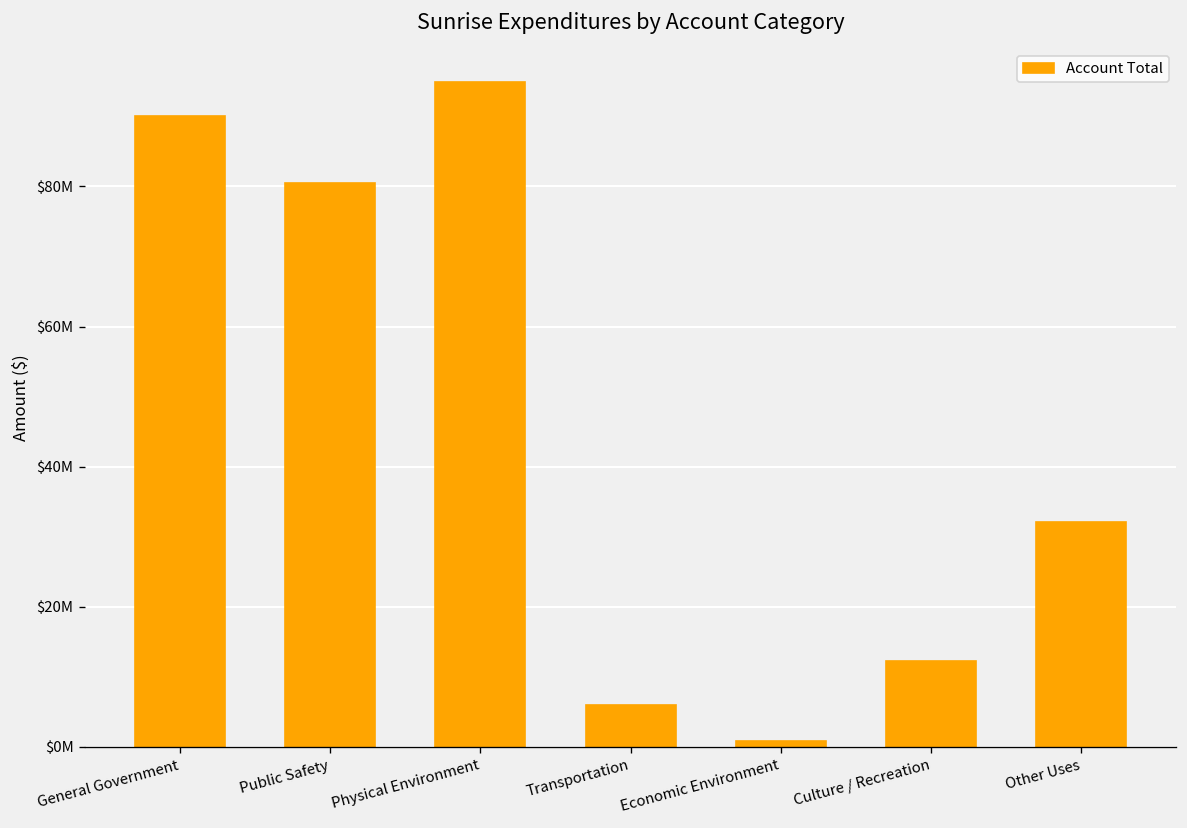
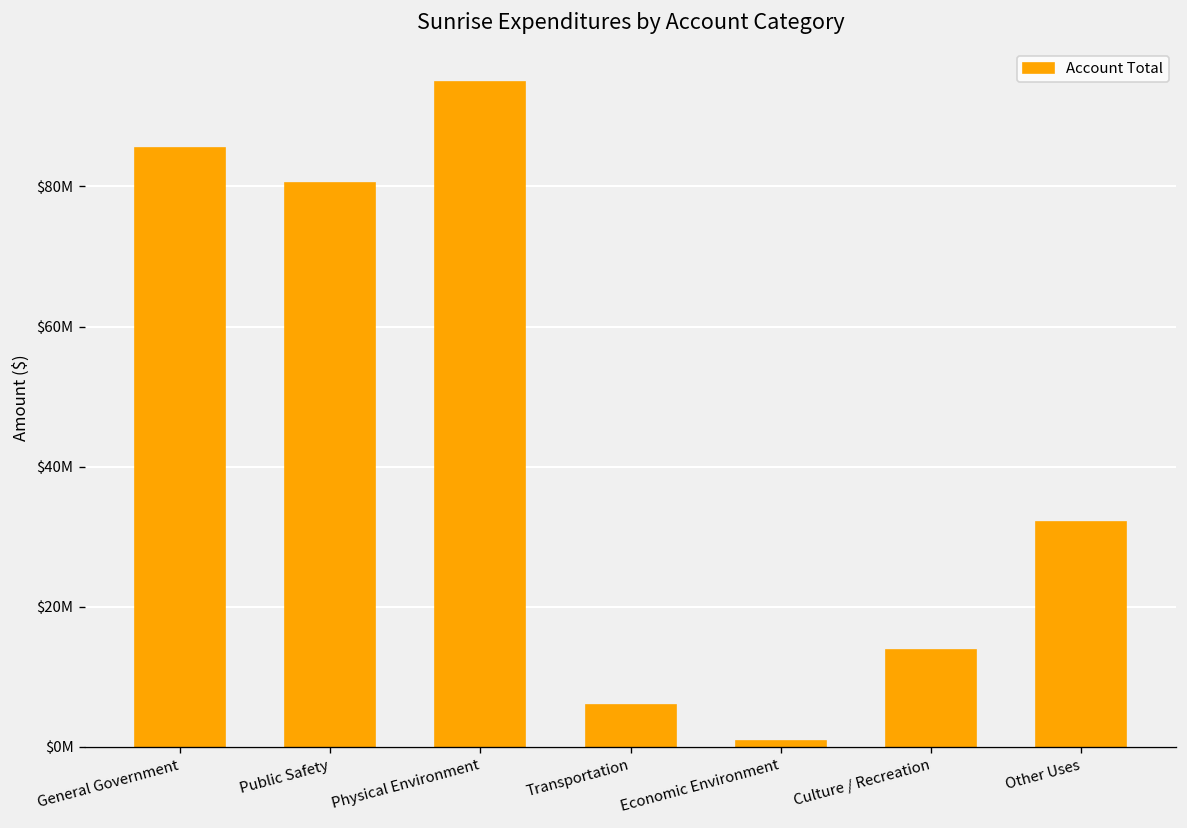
General Government: $90000000 -> $86000000
Culture / Recreation: $12000000 -> $14000000
